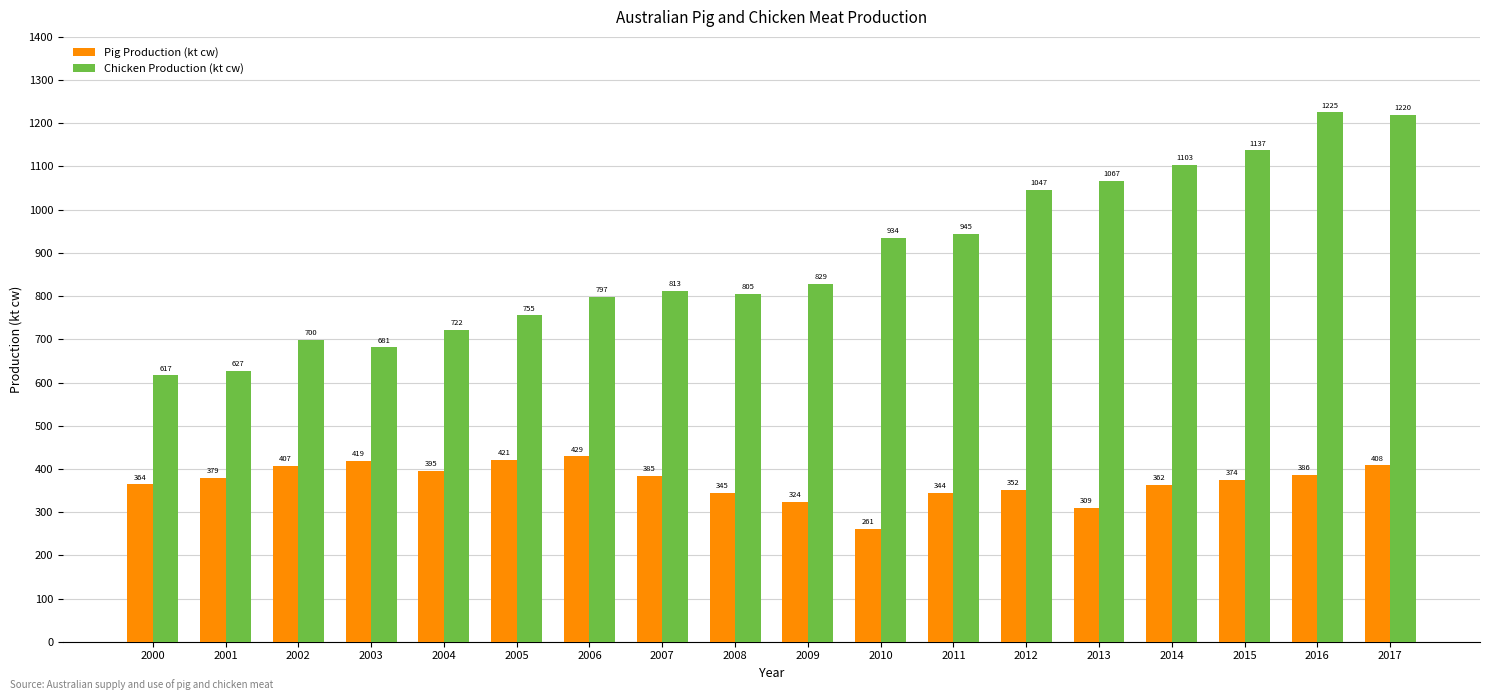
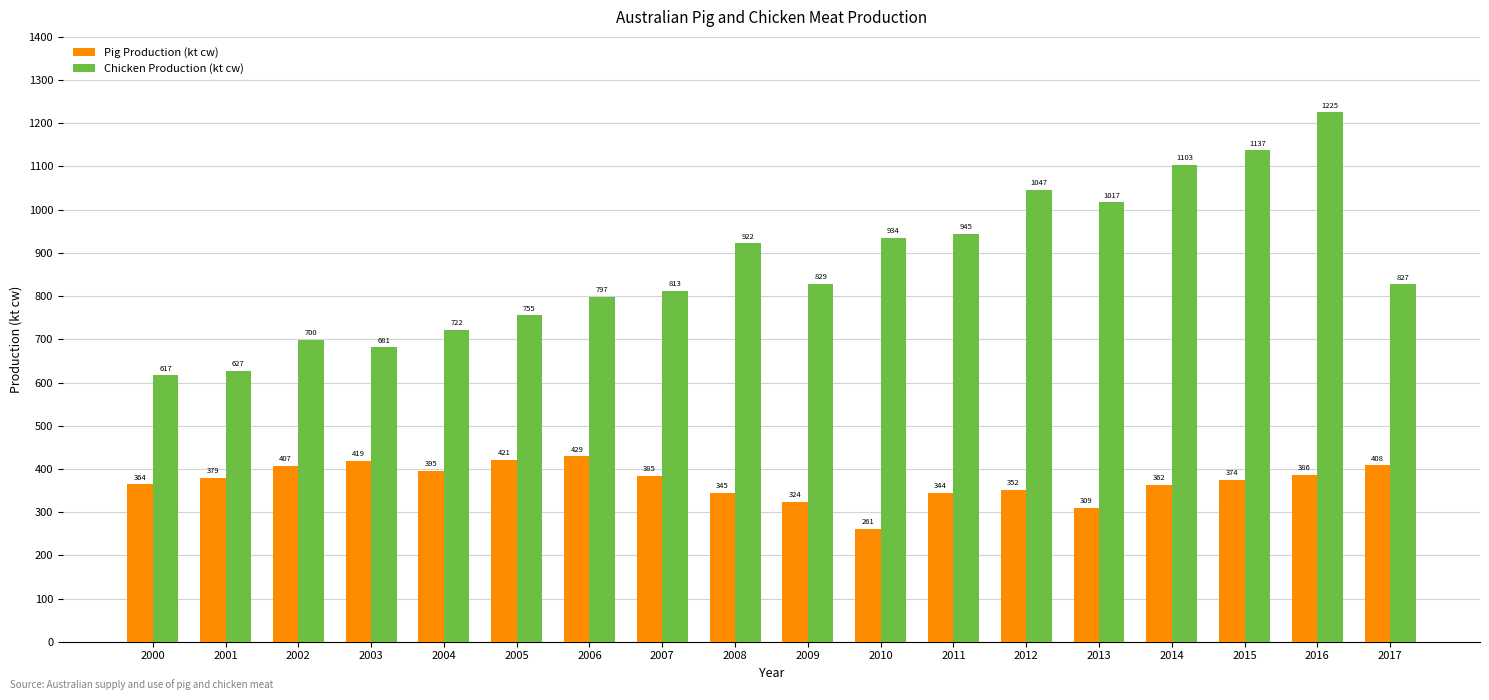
Chicken Production (kt cw), 2008: 805 -> 922
Chicken Production (kt cw), 2013: 1067 -> 1017
Chicken Production (kt cw), 2017: 1220 -> 827
